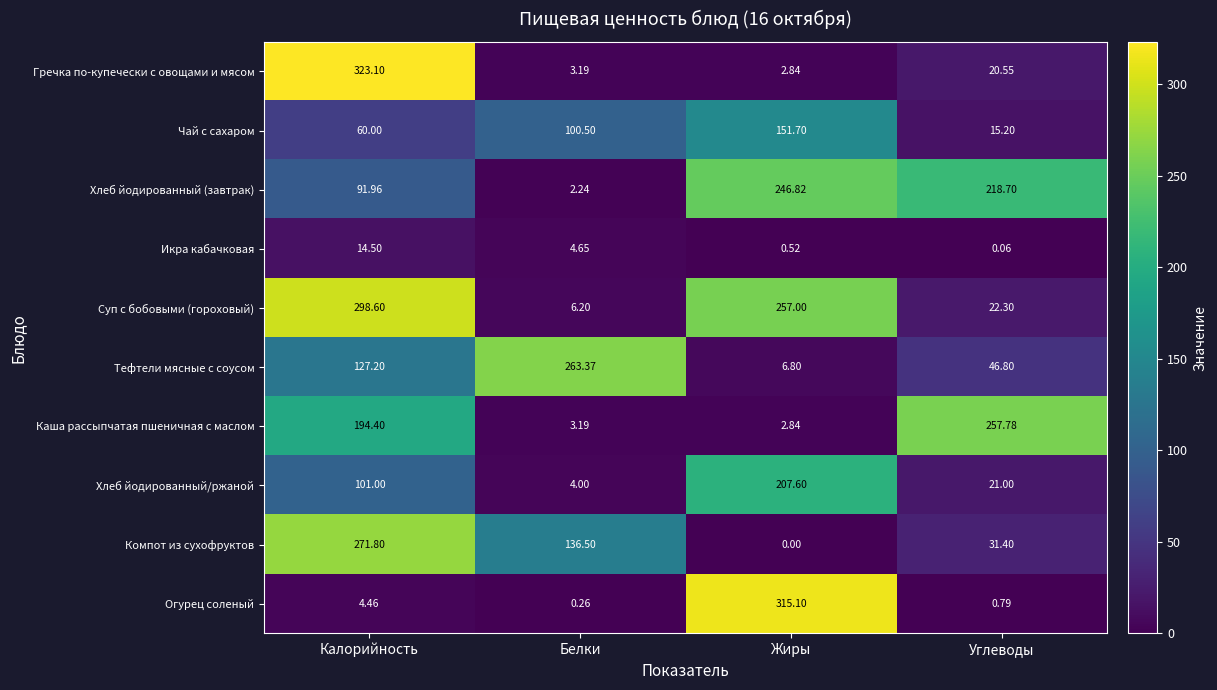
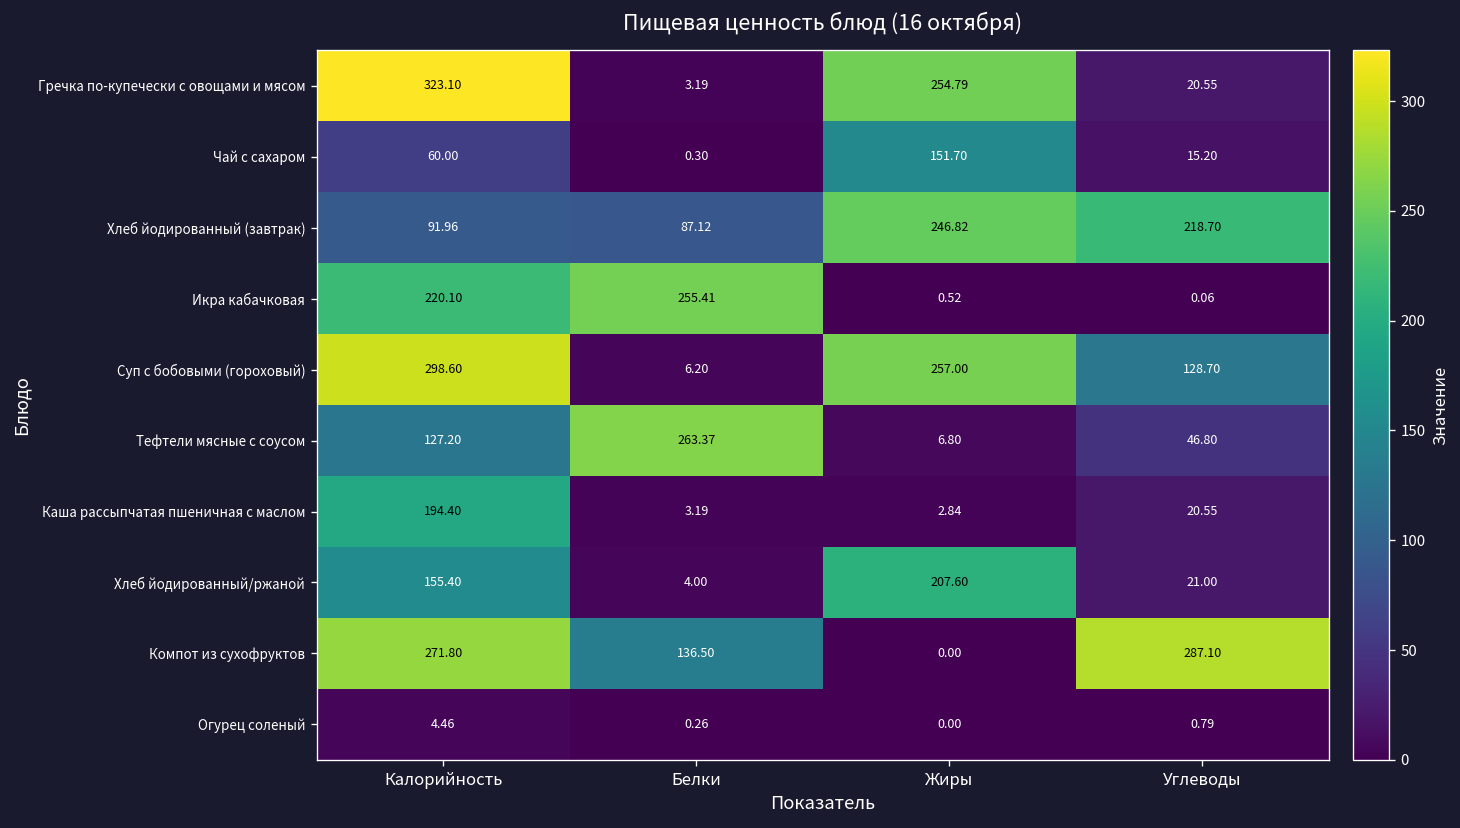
Гречка по-купечески с овощами и мясом, Жиры: 2.84 -> 254.79
Чай с сахаром, Белки: 100.50 -> 0.30
Хлеб йодированный (завтрак), Белки: 2.24 -> 87.12
Икра кабачковая, Калорийность: 14.50 -> 220.10
Икра кабачковая, Белки: 4.65 -> 255.41
Суп с бобовыми (гороховый), Углеводы: 22.30 -> 128.70
Каша рассыпчатая пшеничная с маслом, Углеводы: 257.78 -> 20.55
Хлеб йодированный/ржаной, Калорийность: 101.00 -> 155.40
Компот из сухофруктов, Углеводы: 31.40 -> 287.10
Огурец соленый, Жиры: 315.10 -> 0.00
